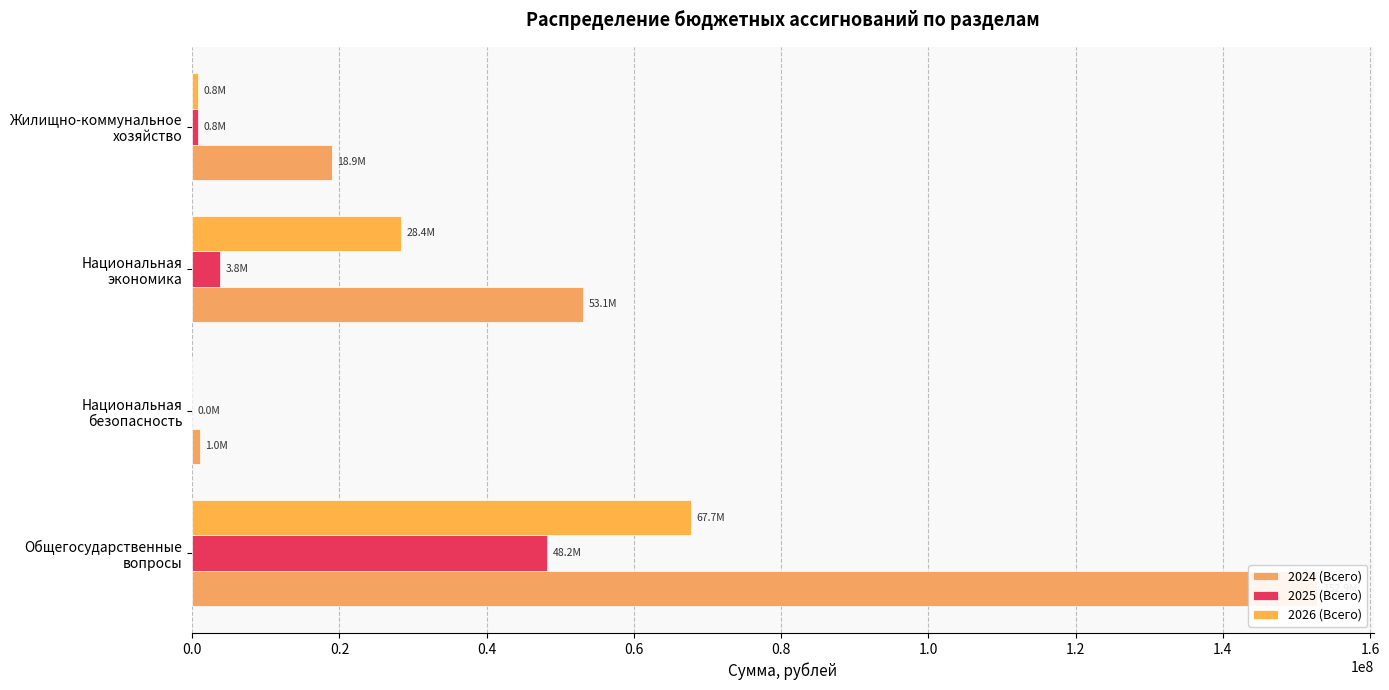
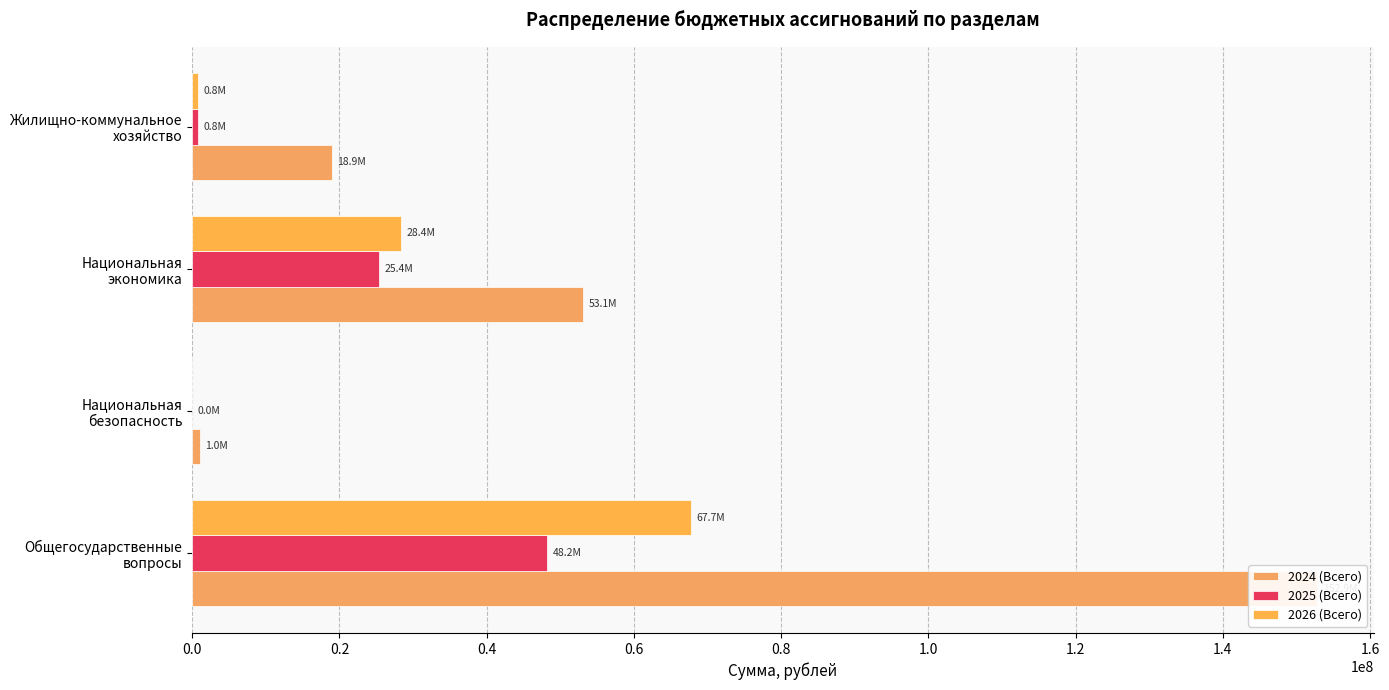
2025 (Всего), Национальная экономика: 3.8M -> 25.4M
